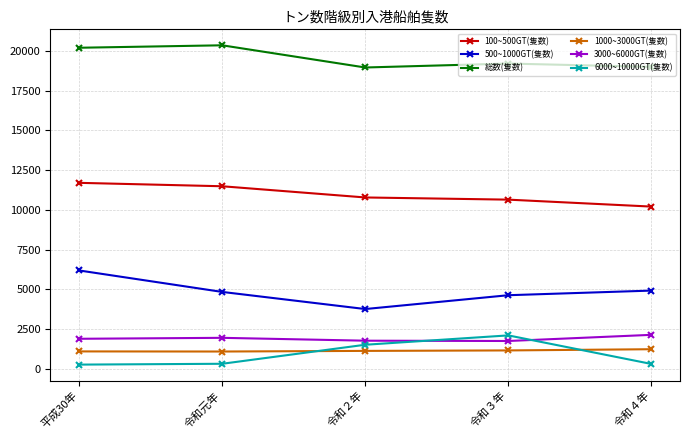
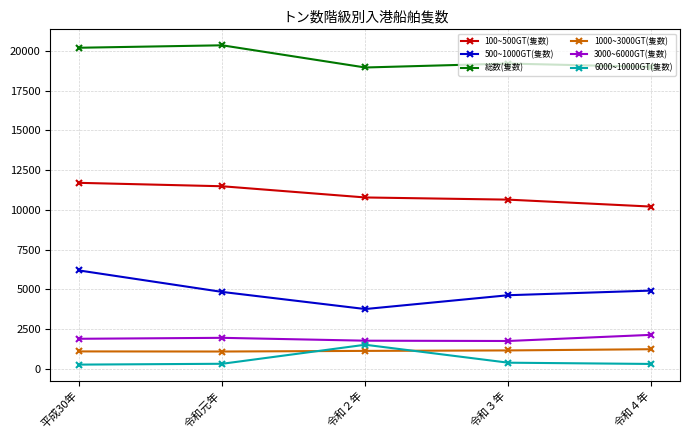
6000~10000GT(隻数), 令和３年: 2100 -> 400
